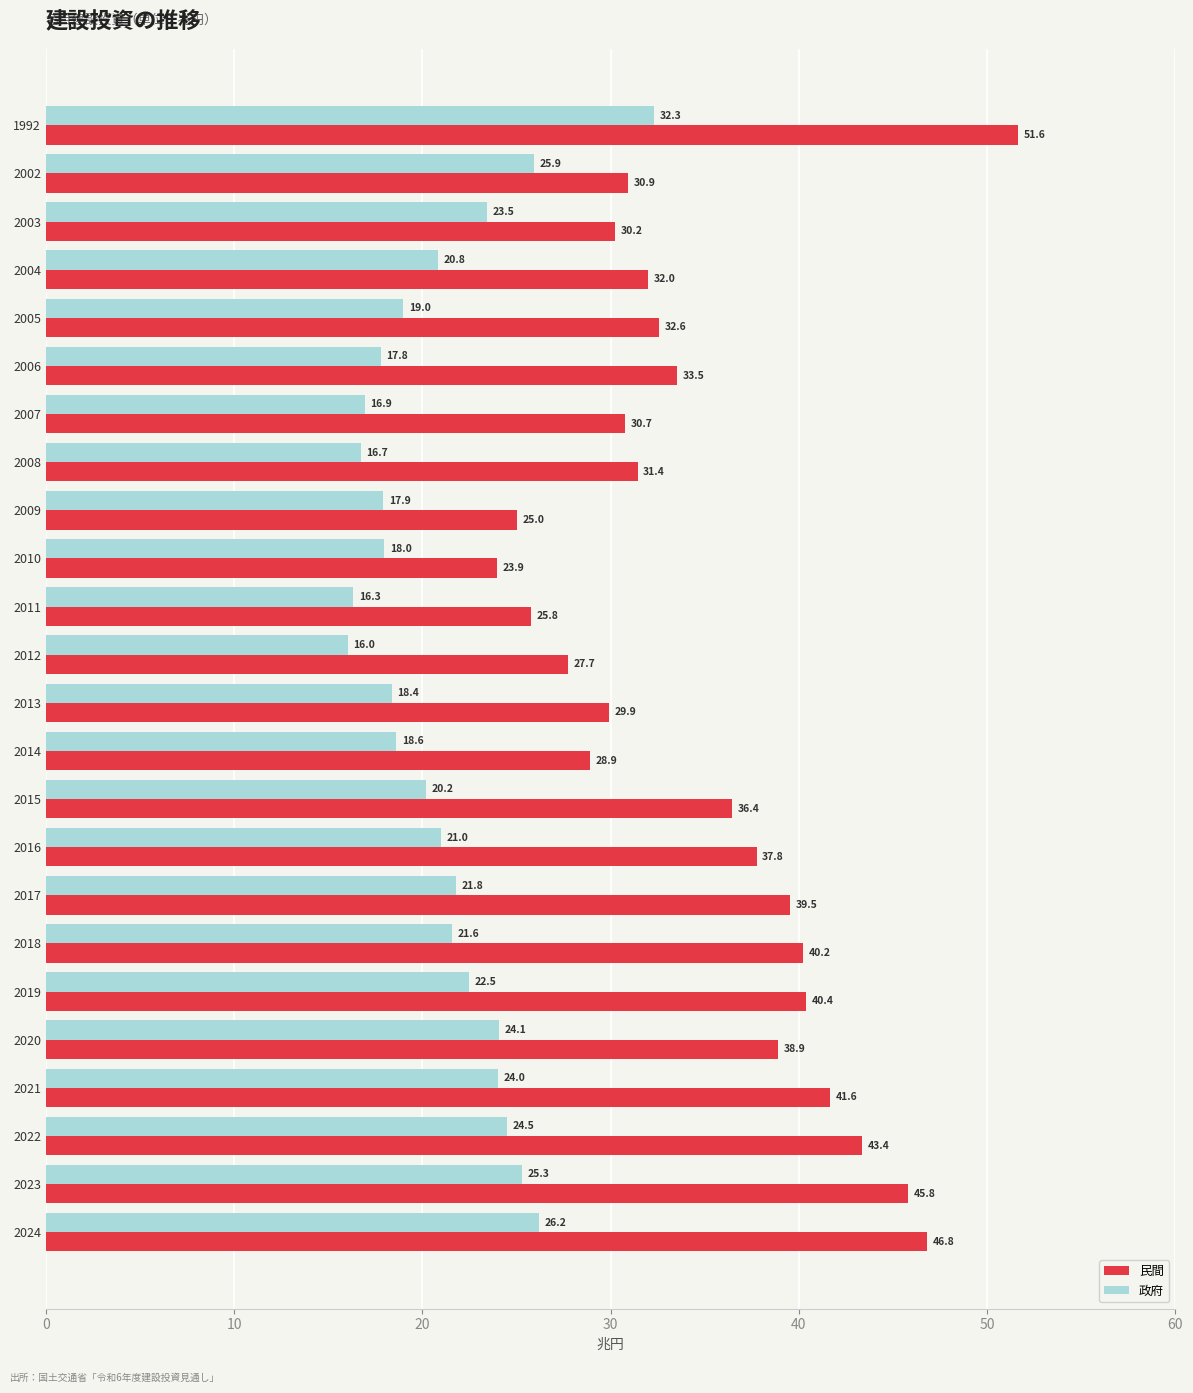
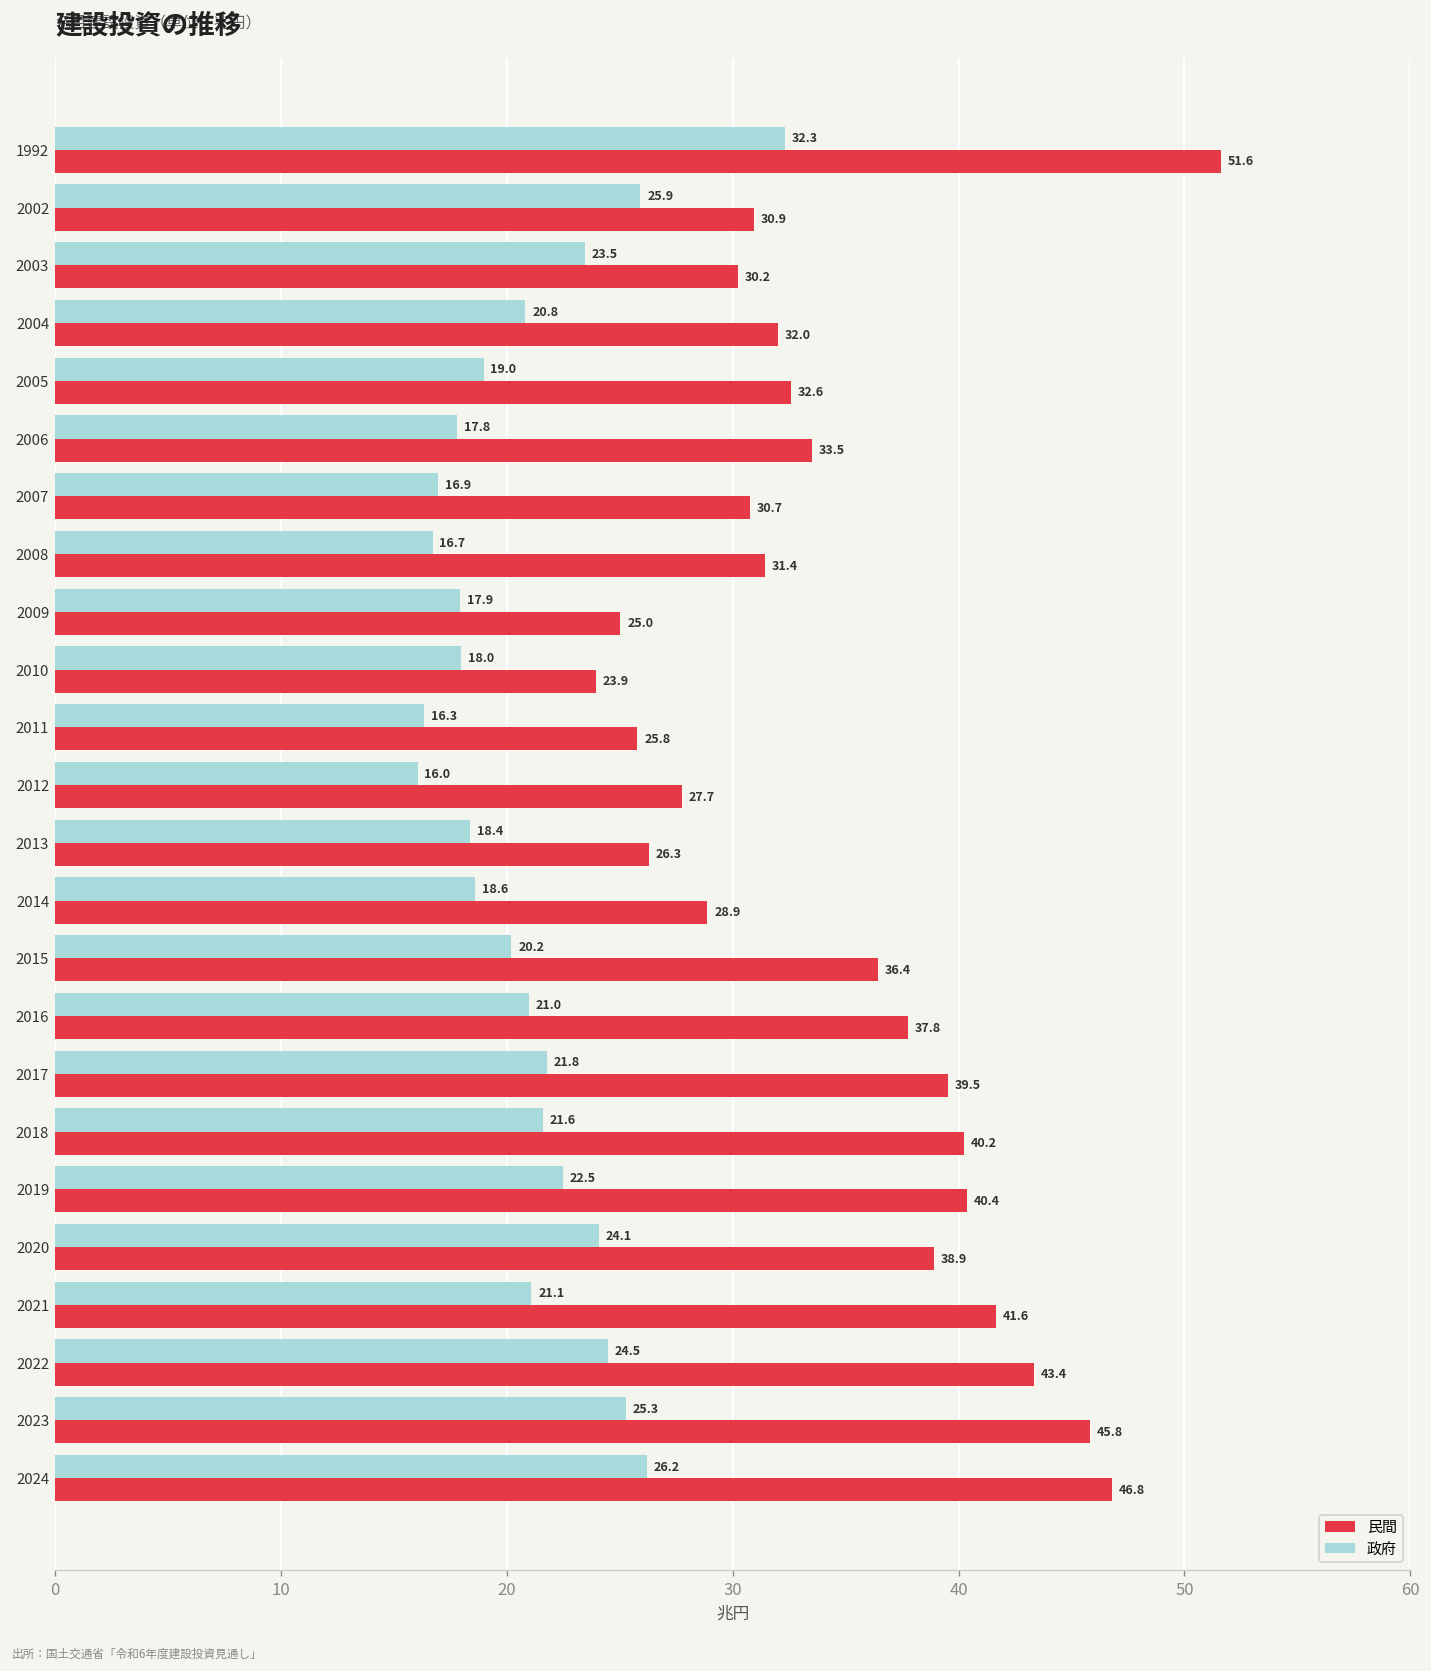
民間, 2013: 29.9 -> 26.3
政府, 2021: 24.0 -> 21.1
